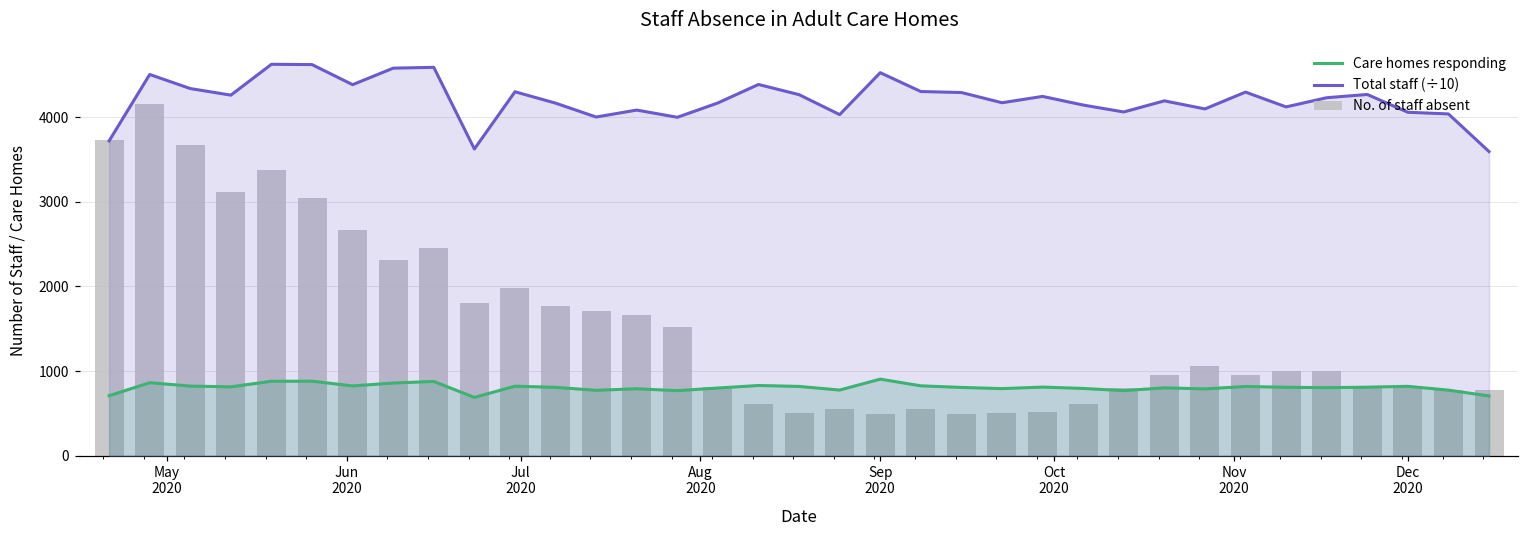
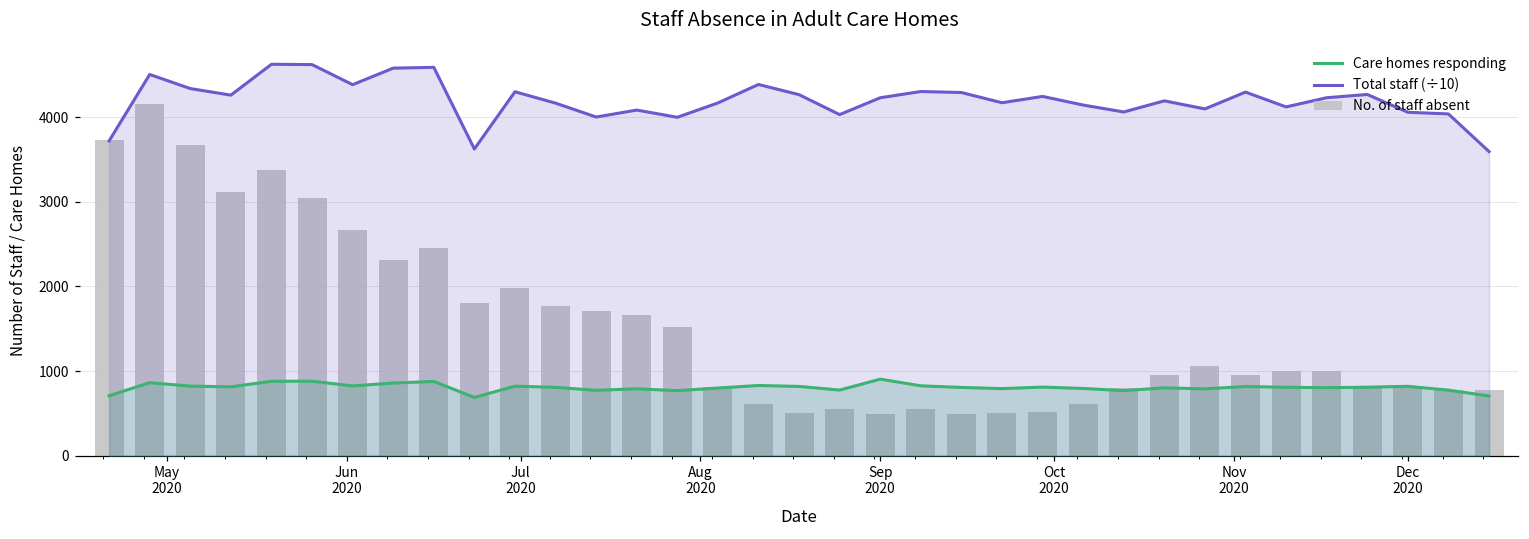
Total staff (÷10), Sep 2020: 4500 -> 4200
